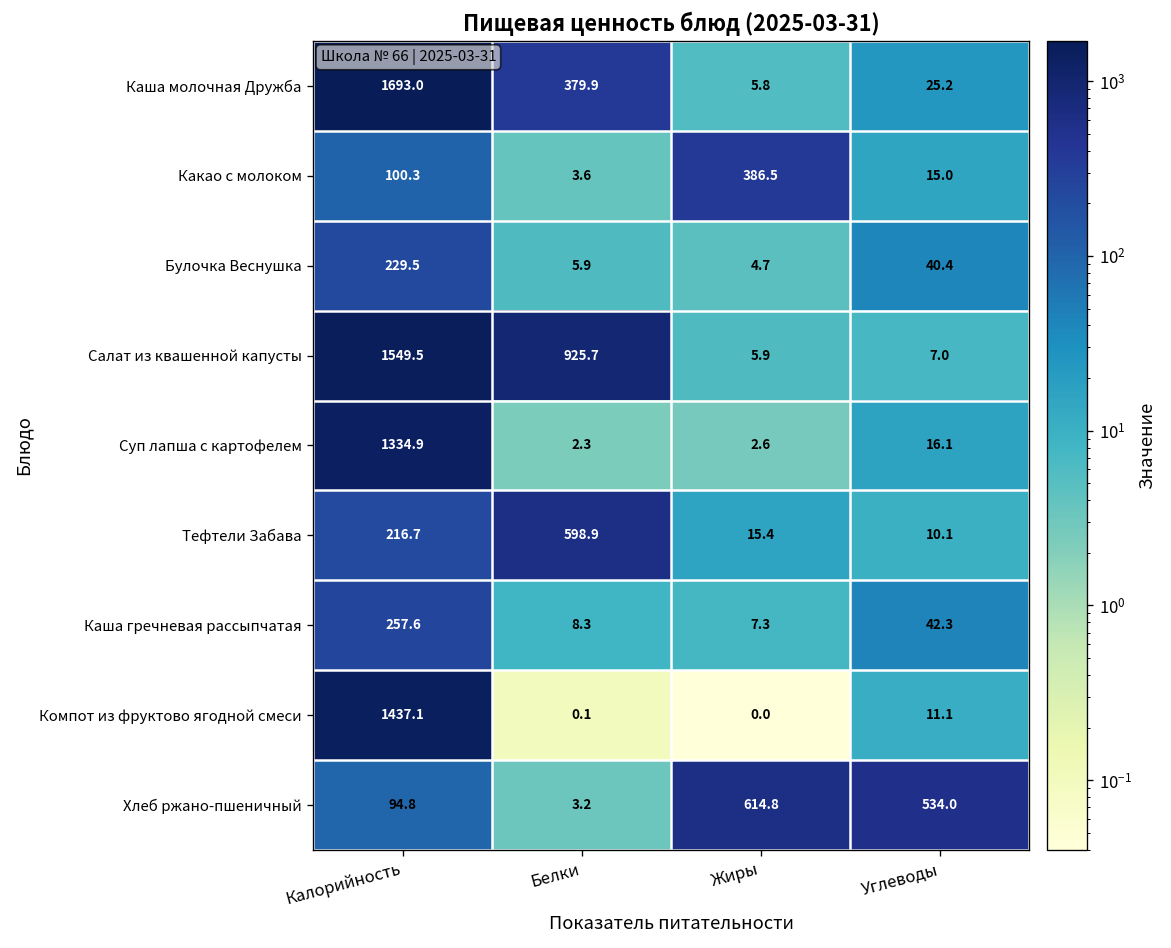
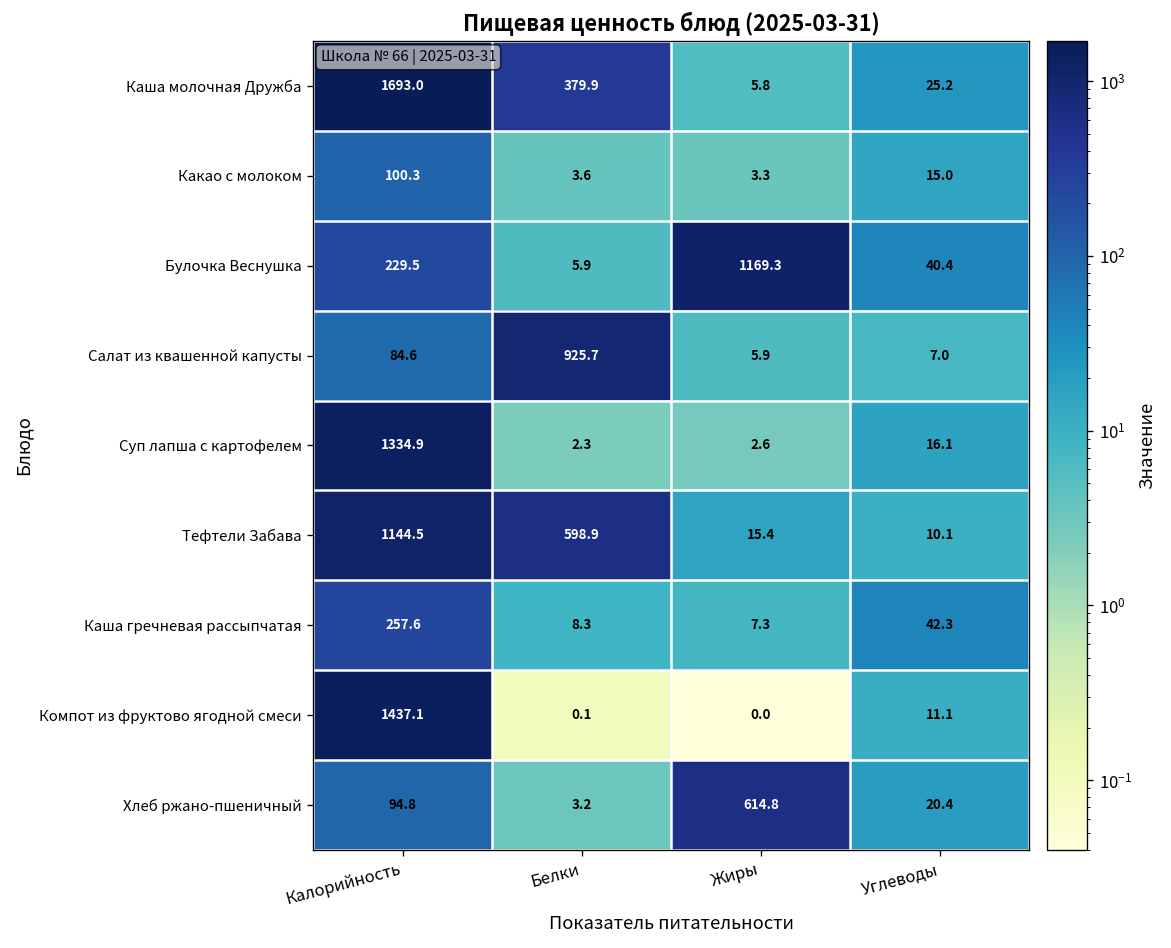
Какао с молоком, Жиры: 386.5 -> 3.3
Булочка Веснушка, Жиры: 4.7 -> 1169.3
Салат из квашенной капусты, Калорийность: 1549.5 -> 84.6
Тефтели Забава, Калорийность: 216.7 -> 1144.5
Хлеб ржано-пшеничный, Углеводы: 534.0 -> 20.4
